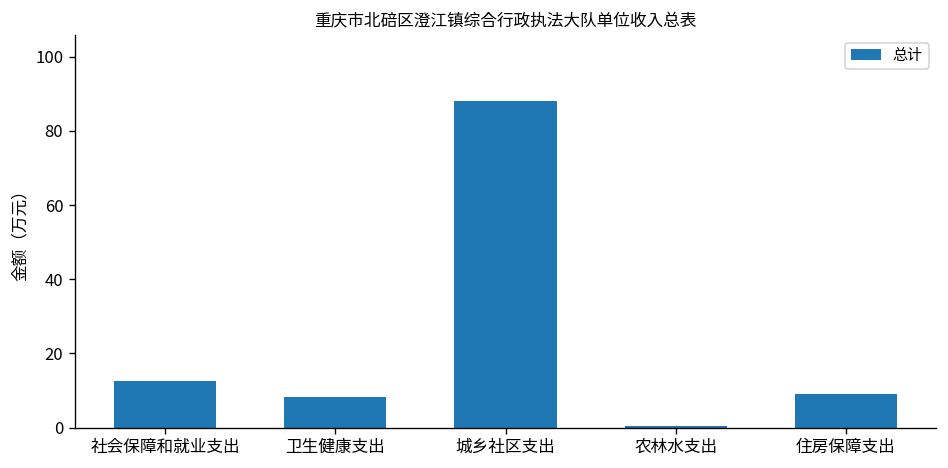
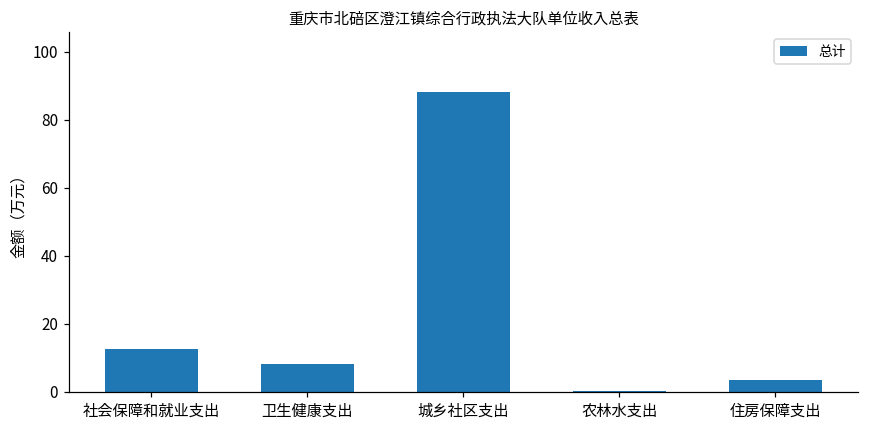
住房保障支出: 9 -> 3
